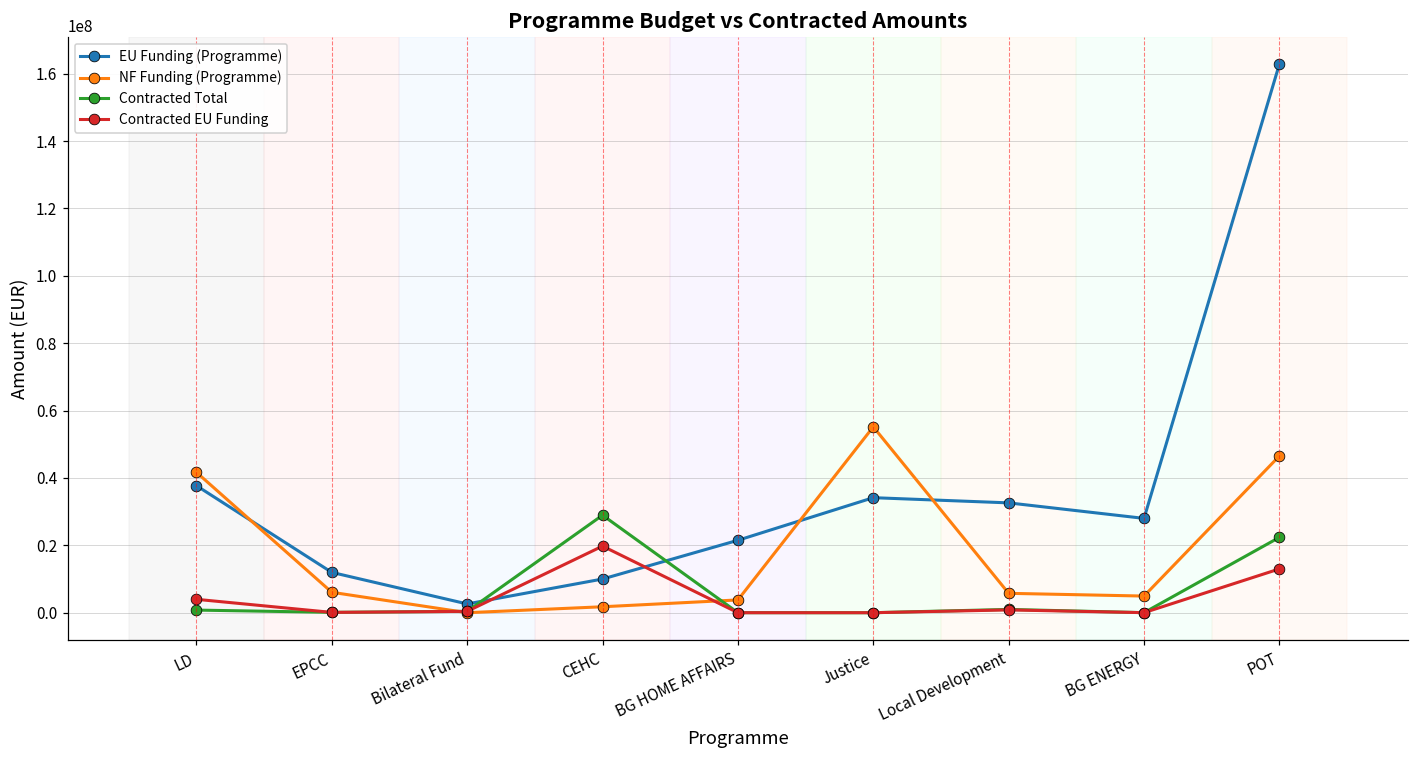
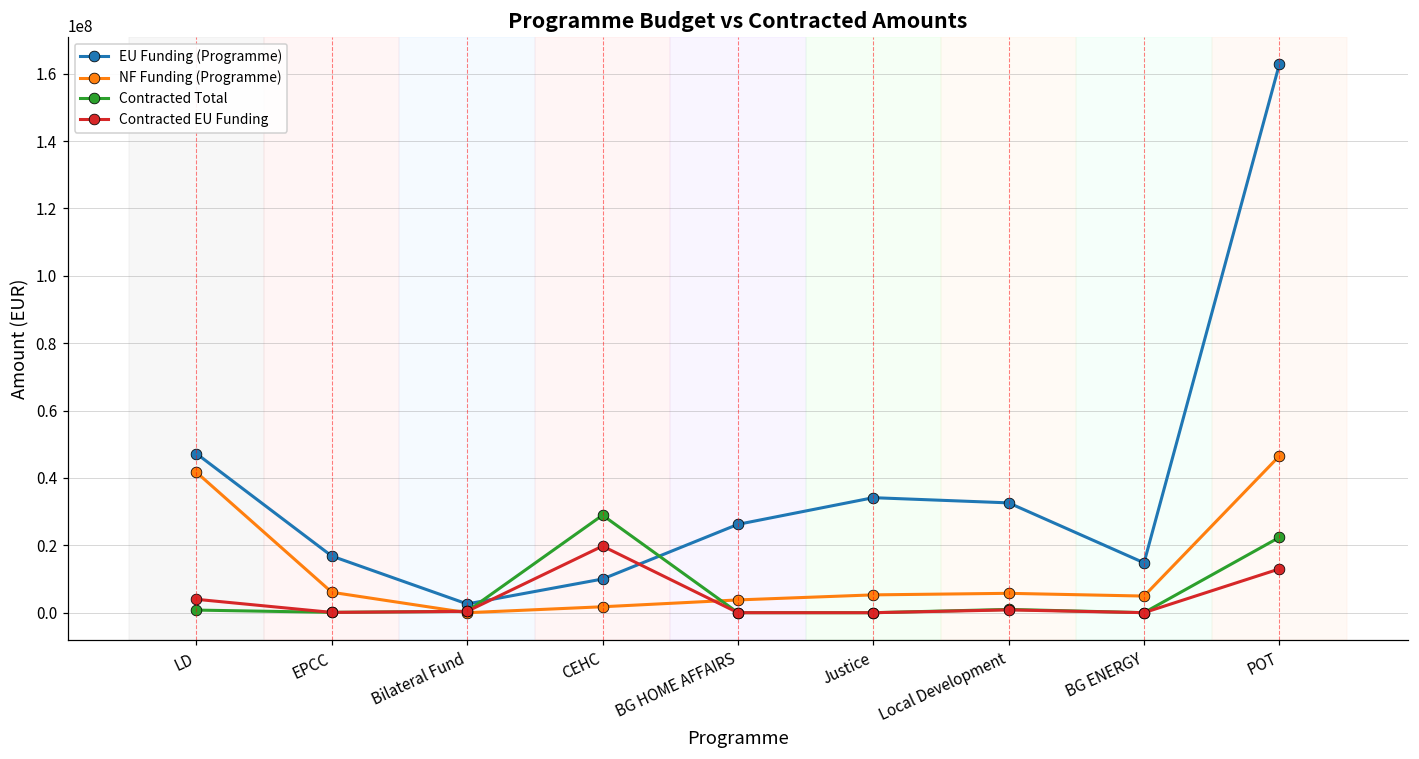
EU Funding (Programme), LD: 38000000 -> 47000000
EU Funding (Programme), EPCC: 12000000 -> 17000000
EU Funding (Programme), BG HOME AFFAIRS: 21000000 -> 26000000
NF Funding (Programme), Justice: 55000000 -> 5000000
EU Funding (Programme), BG ENERGY: 28000000 -> 15000000
